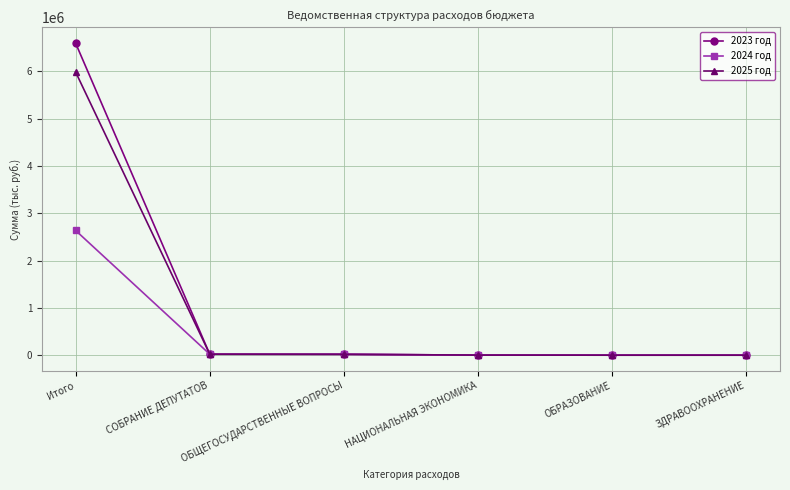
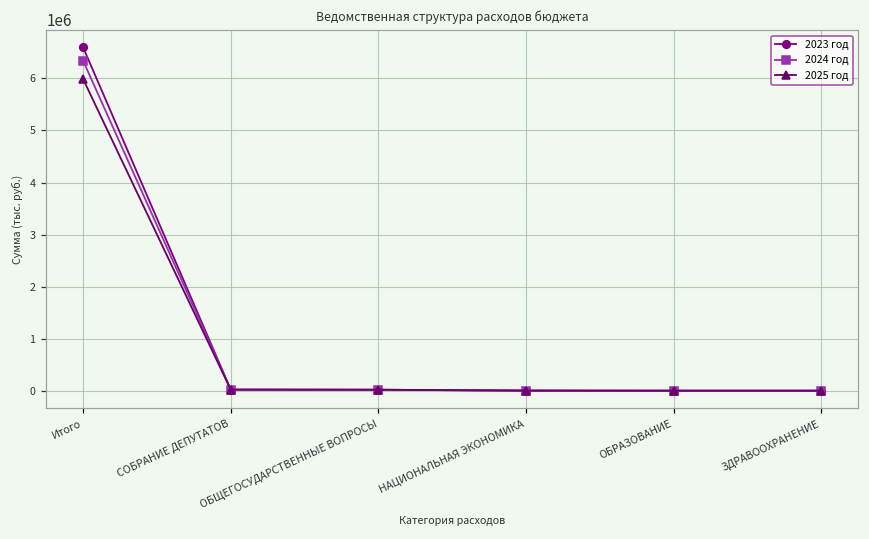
2024 год, Итого: 2600000 -> 6300000
